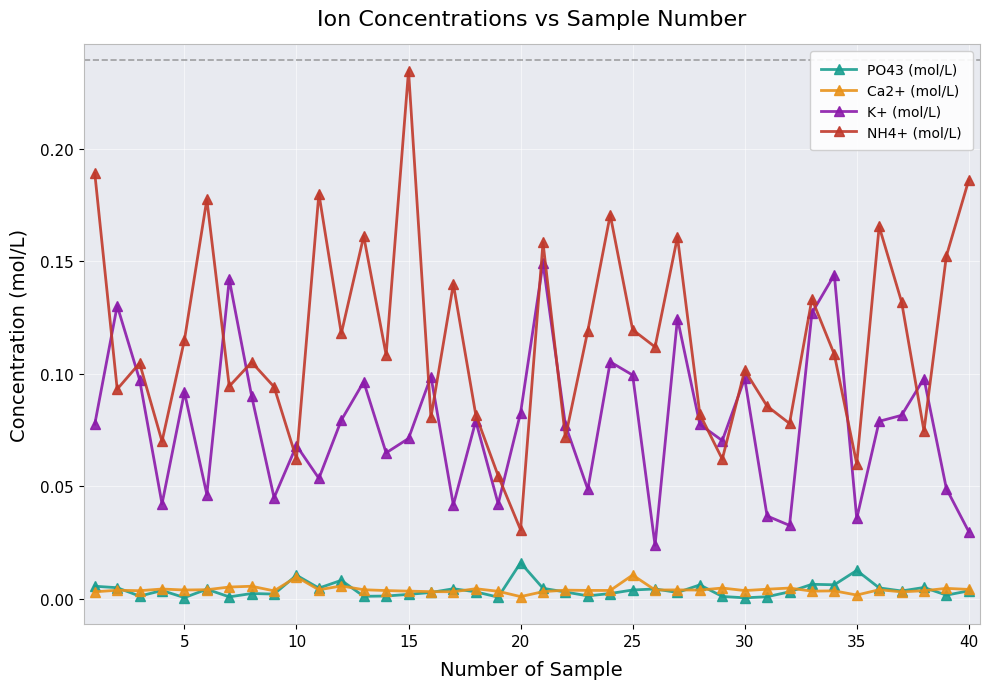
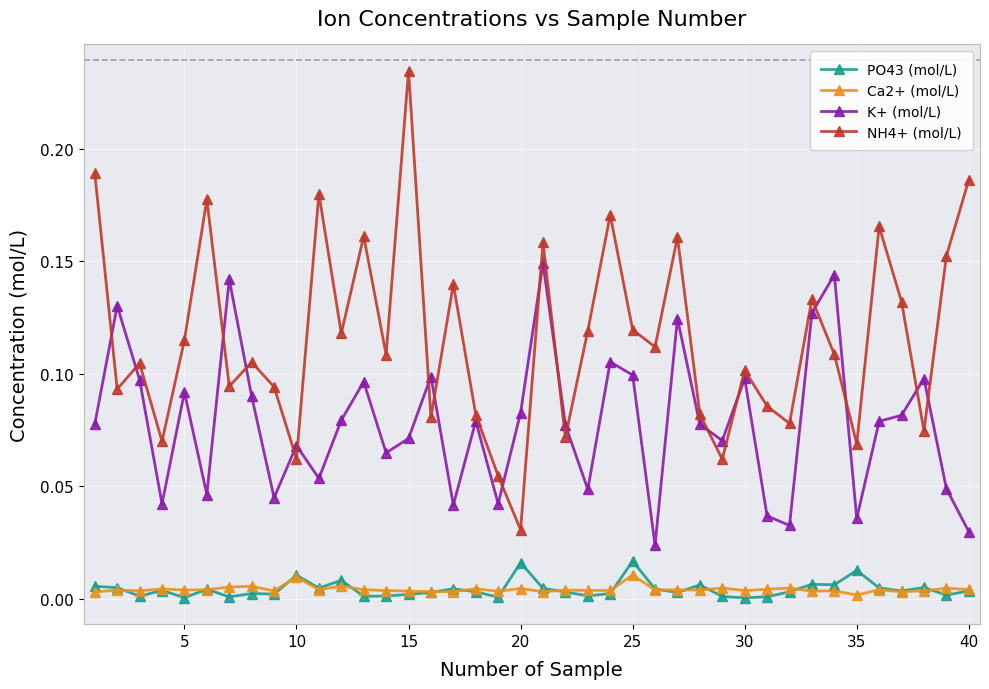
Ca2+ (mol/L), 20: 0.001 -> 0.005
PO43 (mol/L), 25: 0.004 -> 0.017
NH4+ (mol/L), 35: 0.060 -> 0.069
